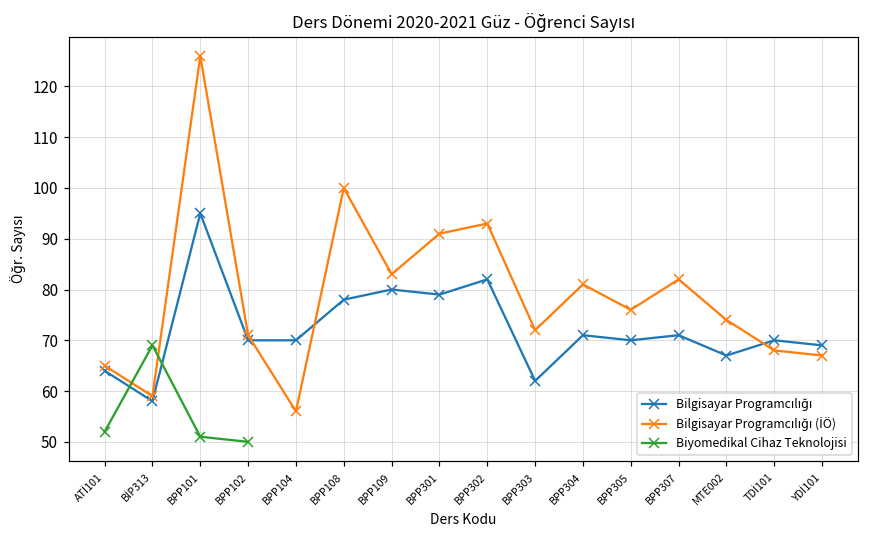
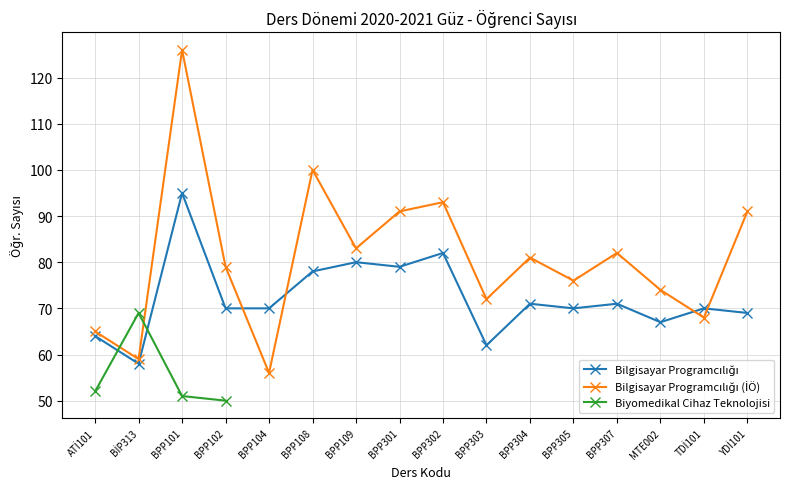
Bilgisayar Programcılığı (İÖ), BPP102: 71 -> 79
Bilgisayar Programcılığı (İÖ), YDİ101: 67 -> 91
